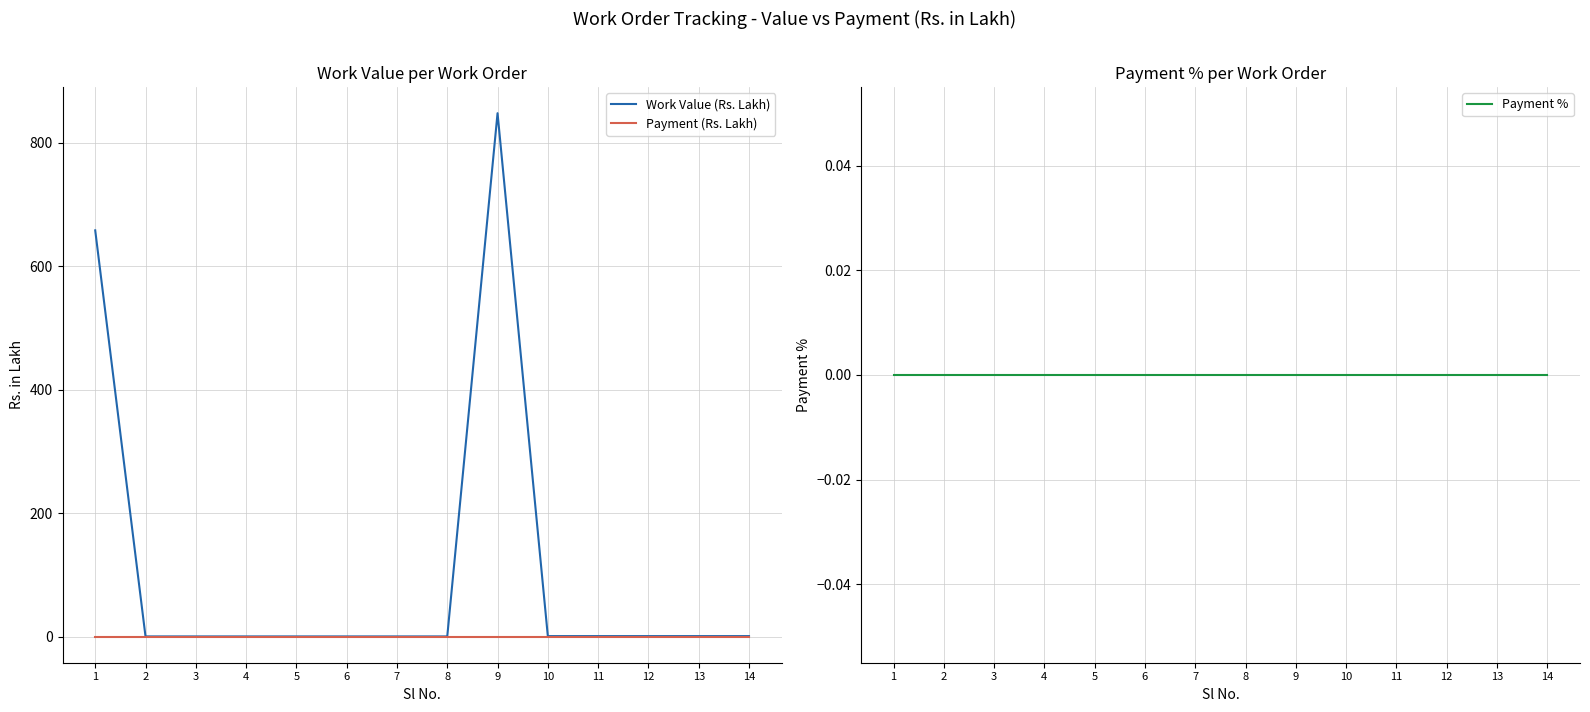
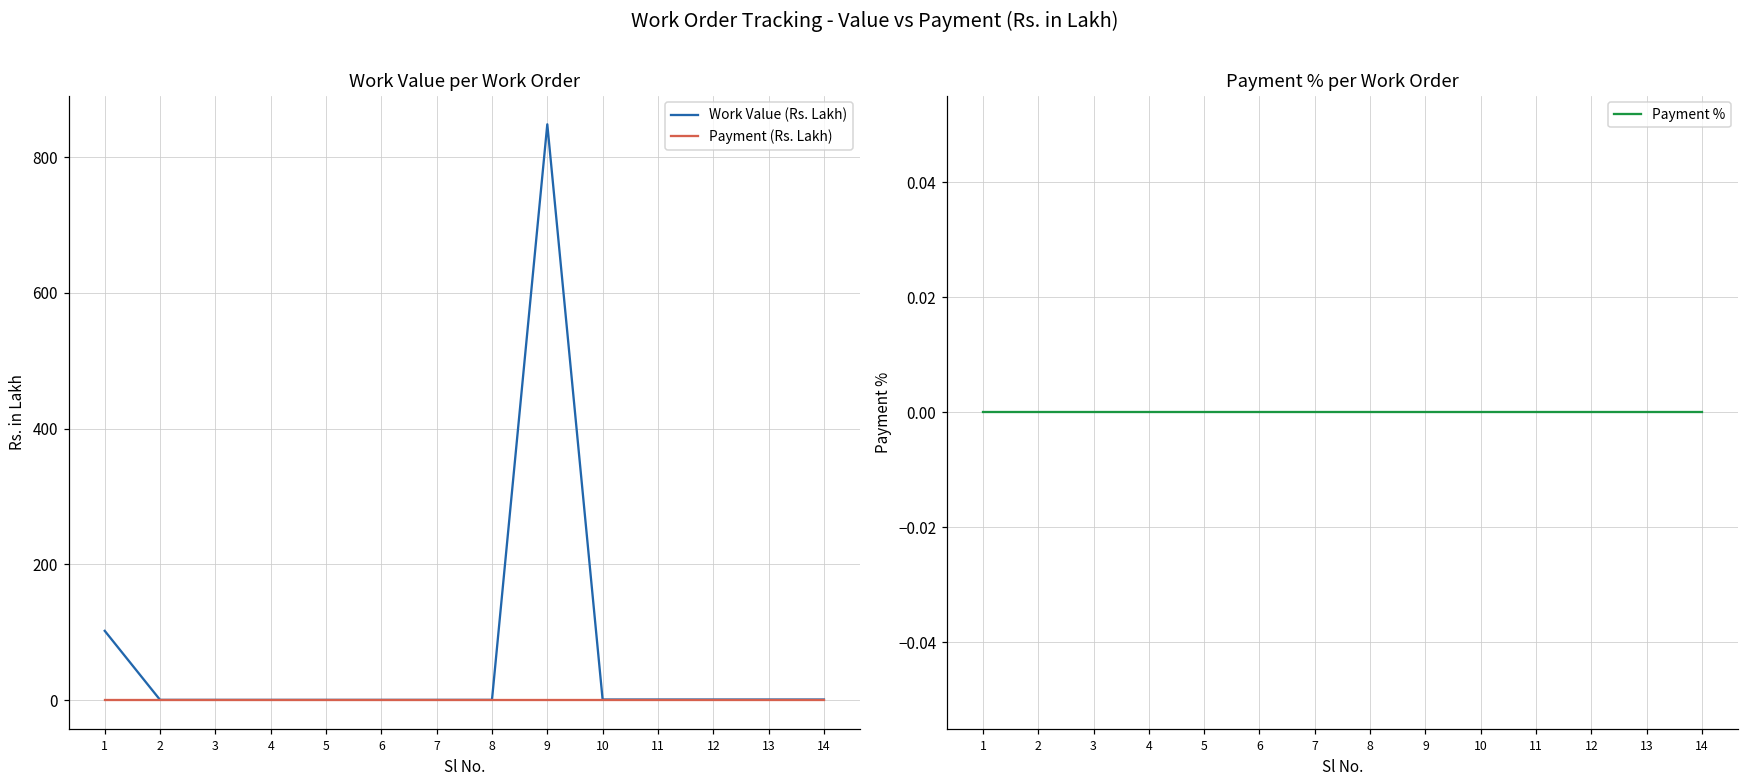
Work Value per Work Order, Work Value (Rs. Lakh), 1: 660 -> 100
